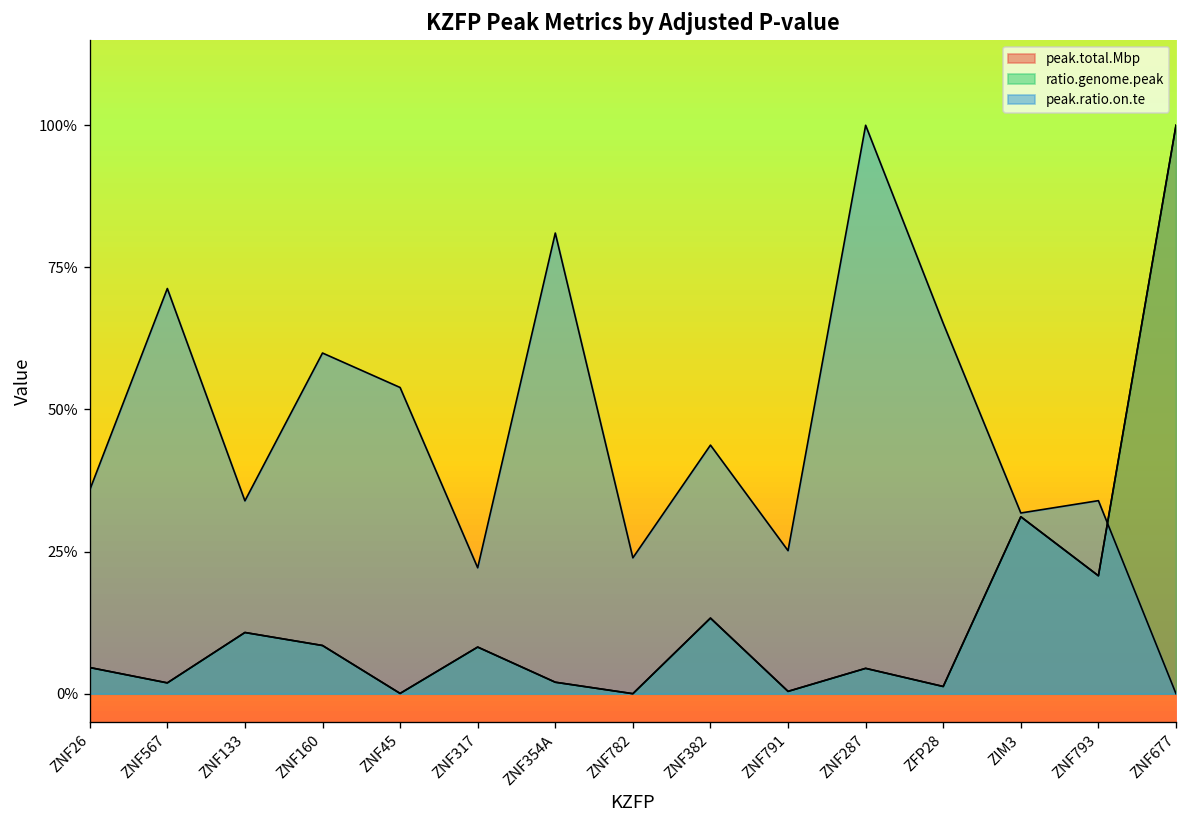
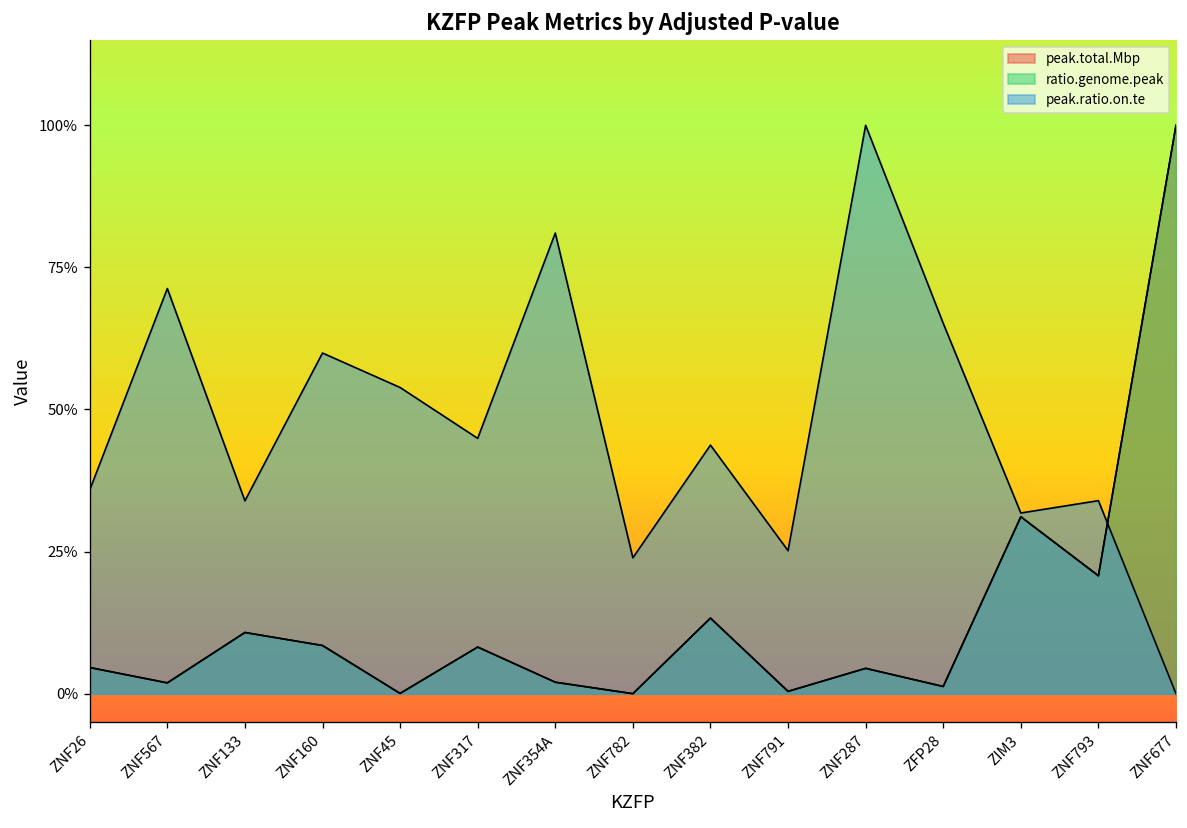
peak.ratio.on.te, ZNF317: 22% -> 45%
